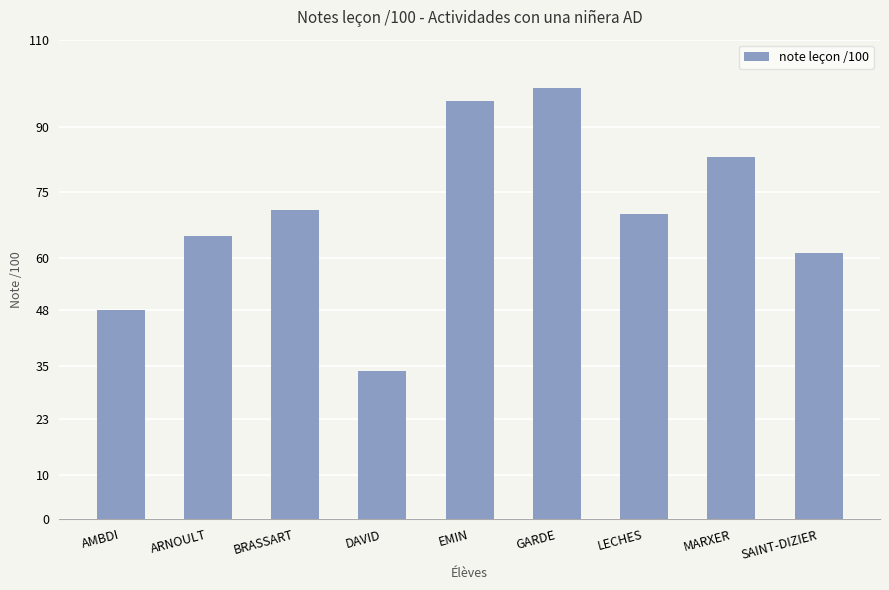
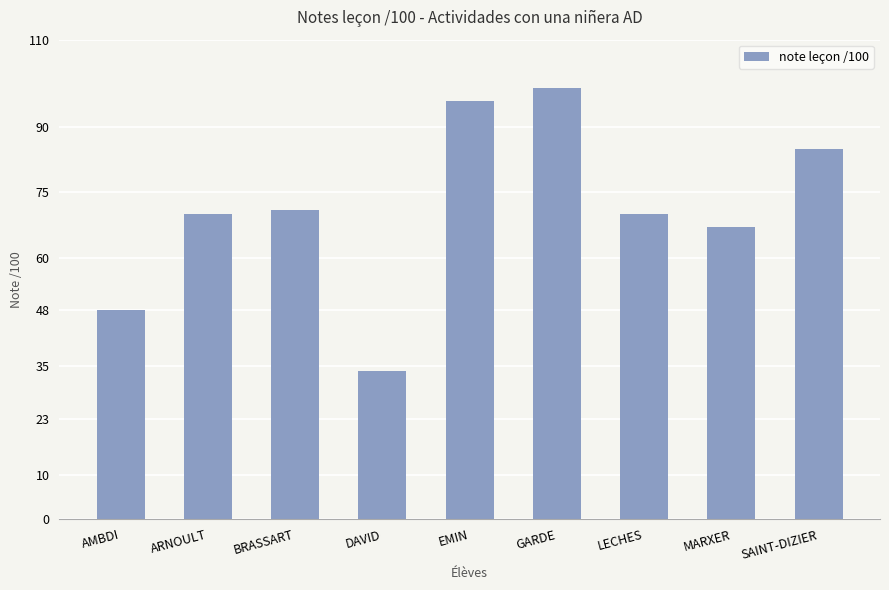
ARNOULT: 65 -> 70
MARXER: 83 -> 67
SAINT-DIZIER: 61 -> 85
